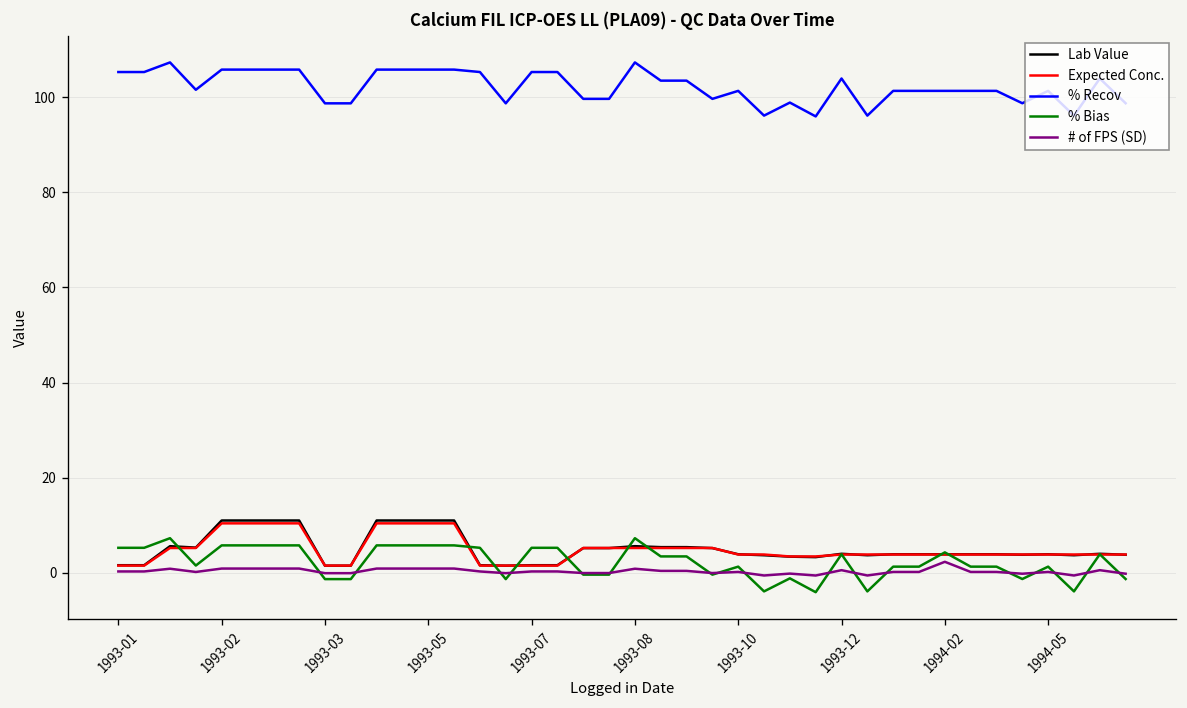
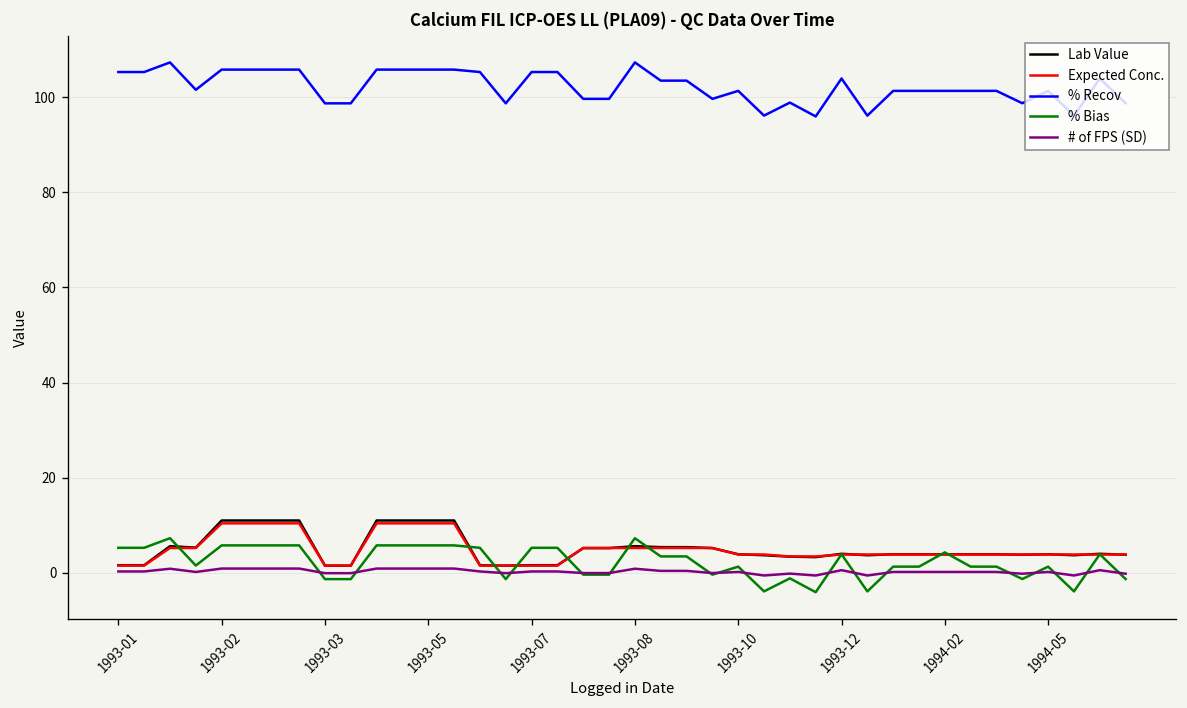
# of FPS (SD), 1994-02: 2 -> 0
